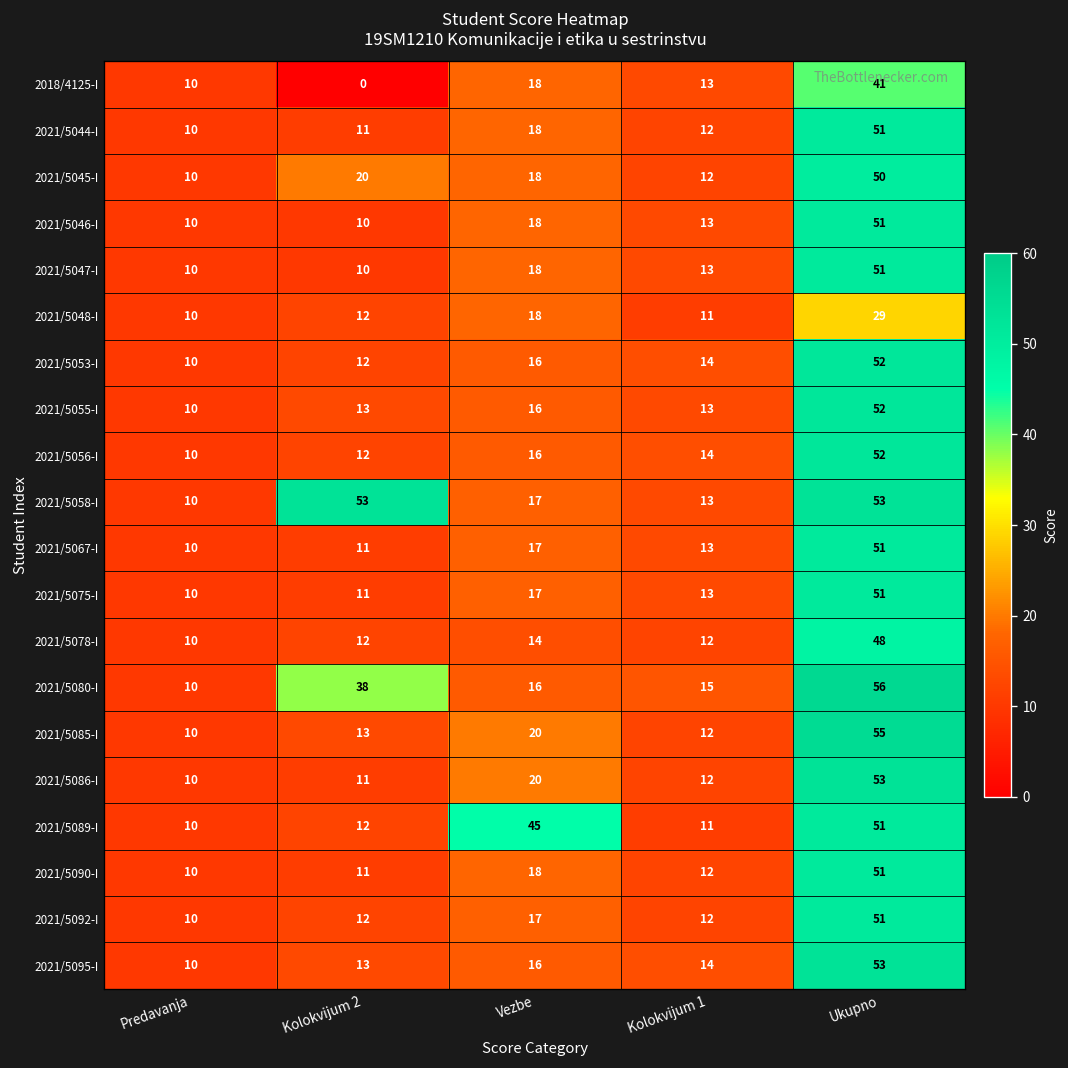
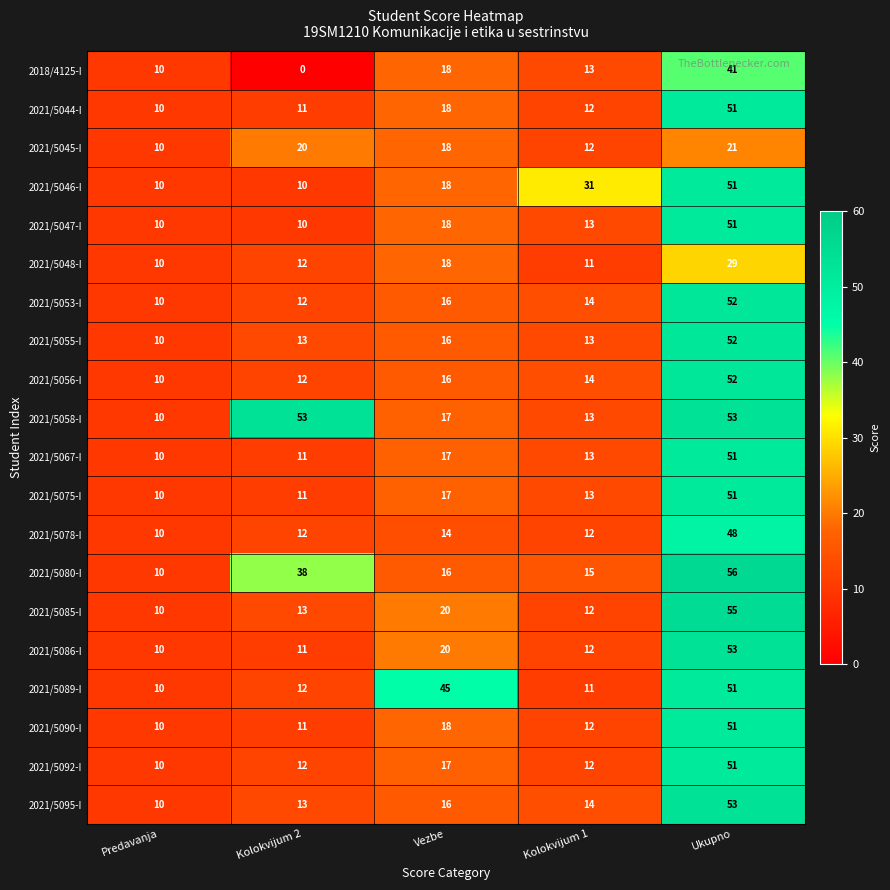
2021/5045-I, Ukupno: 50 -> 21
2021/5046-I, Kolokvijum 1: 13 -> 31
